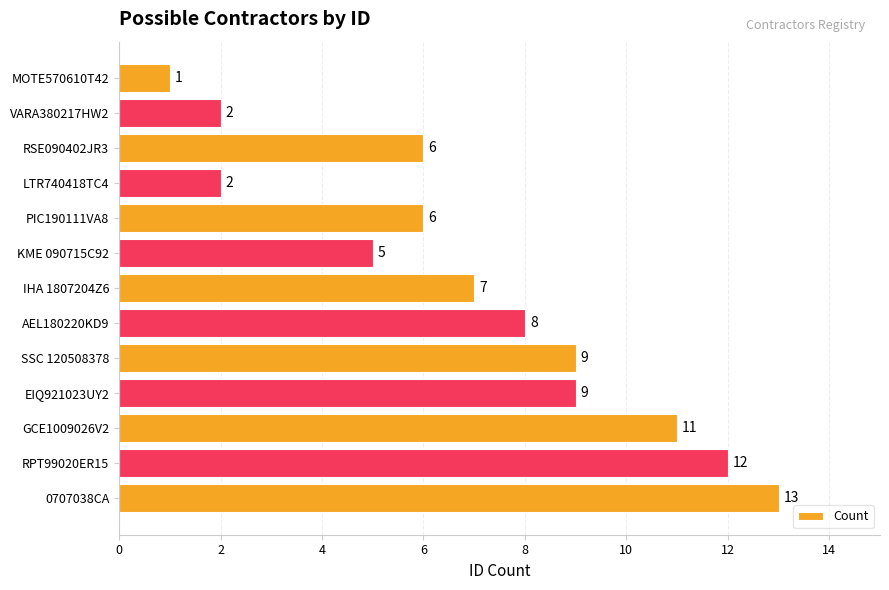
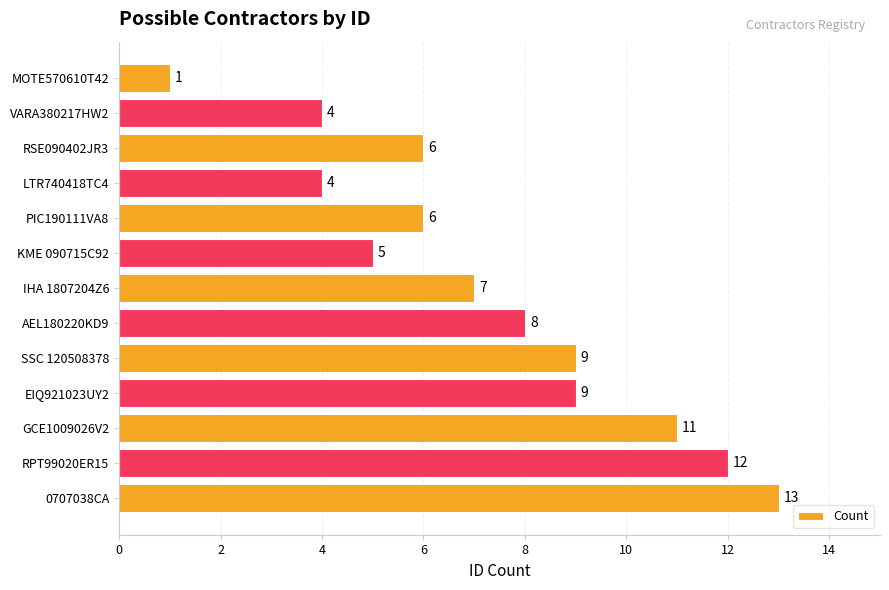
VARA380217HW2: 2 -> 4
LTR740418TC4: 2 -> 4
